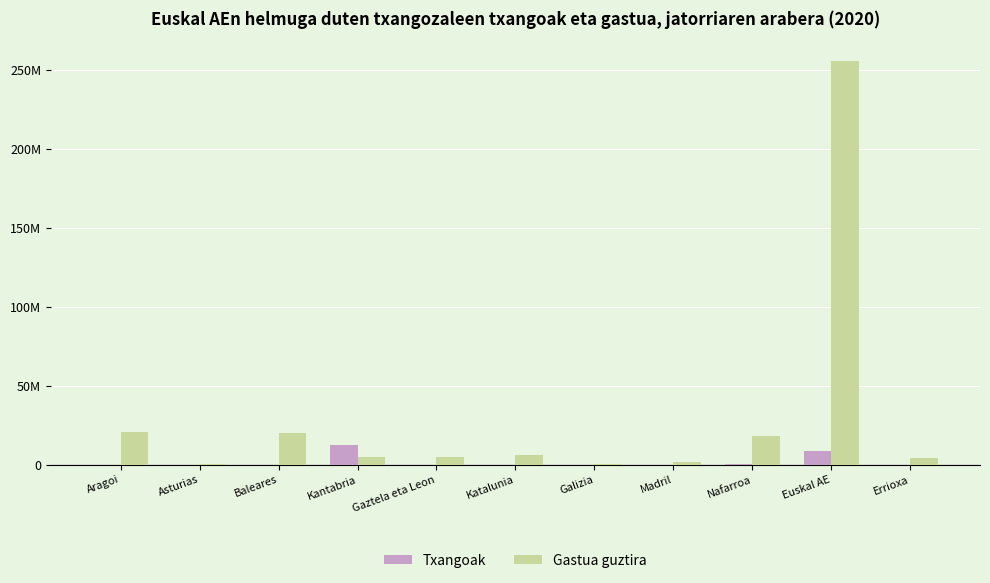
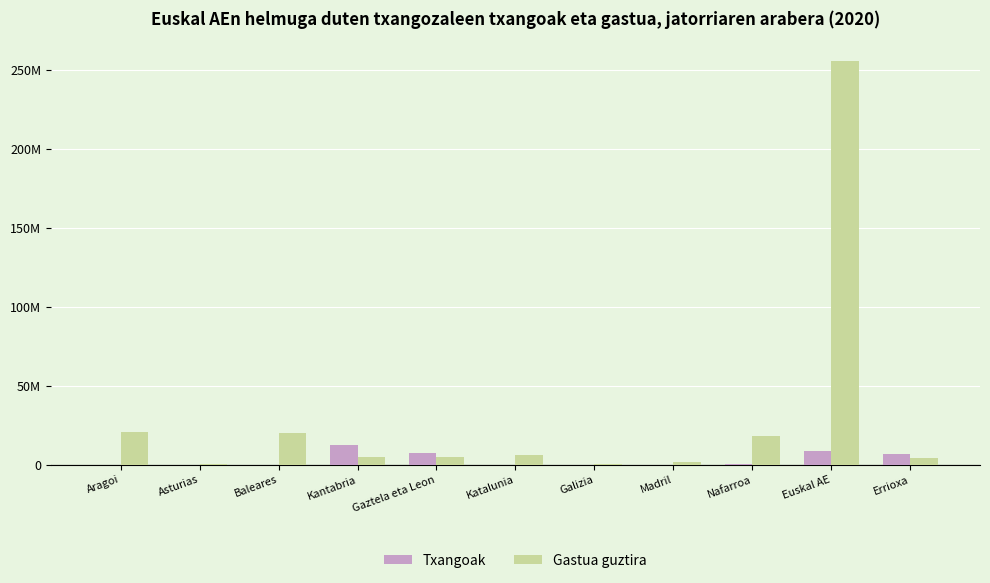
Txangoak, Gaztela eta Leon: 0 -> 7000000
Txangoak, Errioxa: 0 -> 7000000
